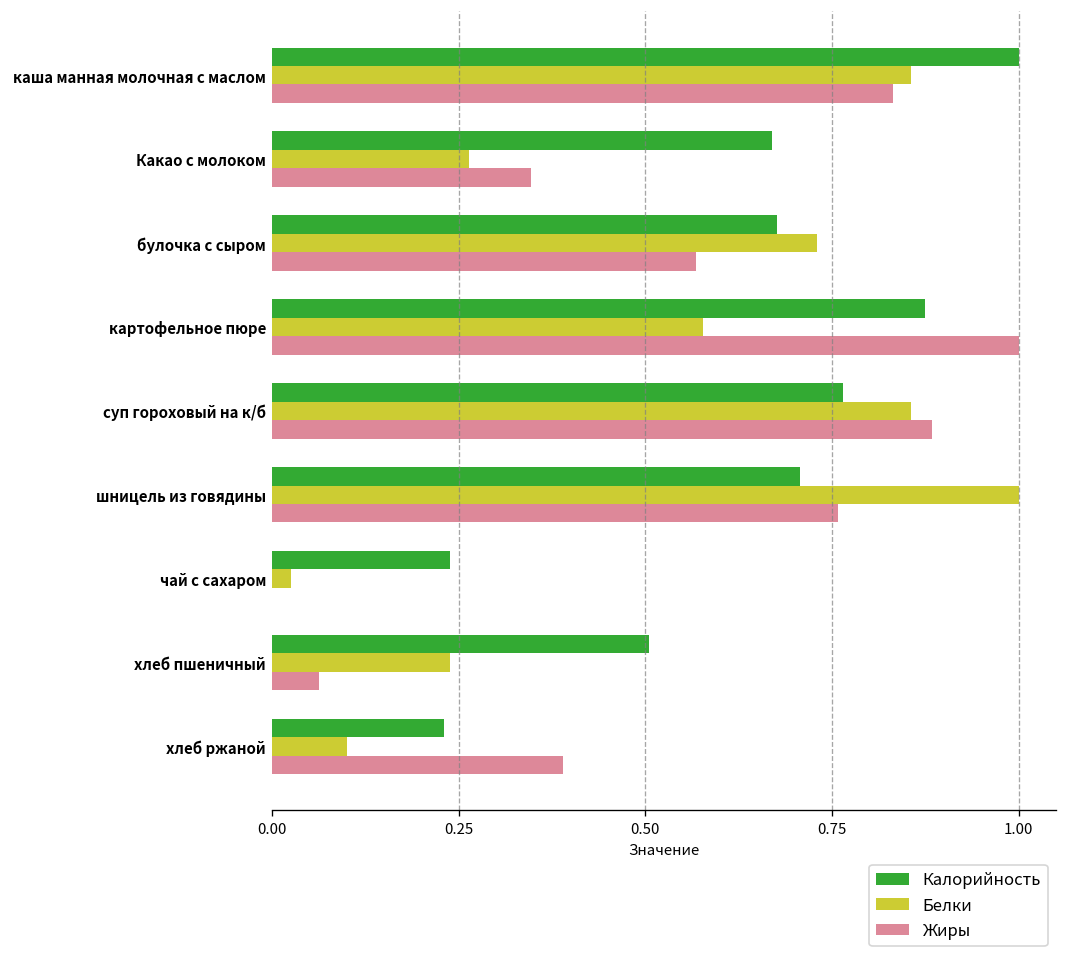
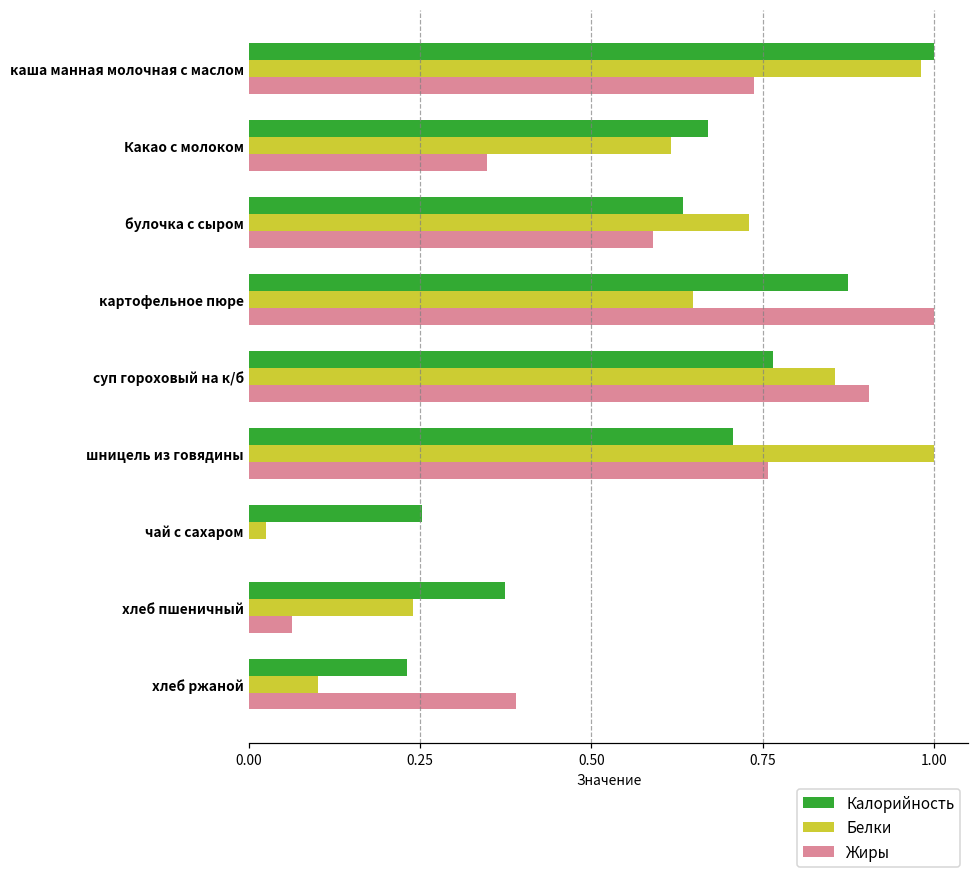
Белки, каша манная молочная с маслом: 0.86 -> 0.98
Жиры, каша манная молочная с маслом: 0.83 -> 0.74
Белки, Какао с молоком: 0.26 -> 0.62
Калорийность, булочка с сыром: 0.68 -> 0.63
Жиры, булочка с сыром: 0.57 -> 0.59
Белки, картофельное пюре: 0.58 -> 0.65
Жиры, суп гороховый на к/б: 0.88 -> 0.91
Калорийность, чай с сахаром: 0.24 -> 0.25
Калорийность, хлеб пшеничный: 0.50 -> 0.37
